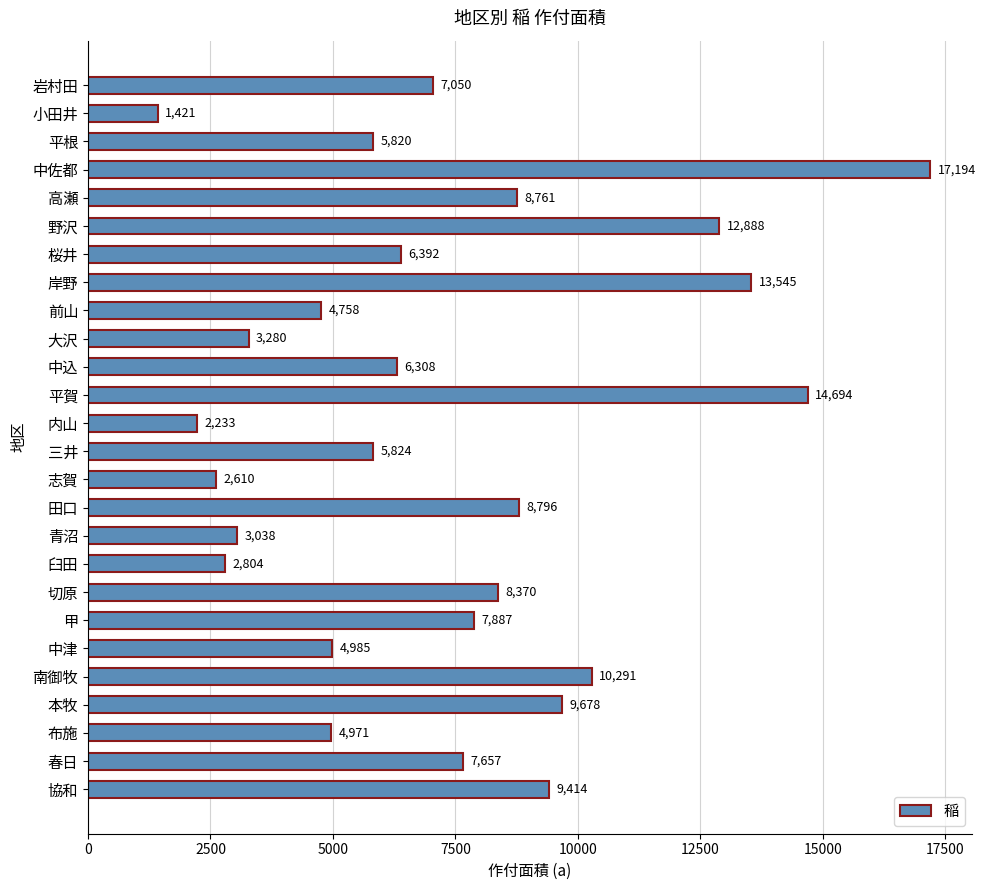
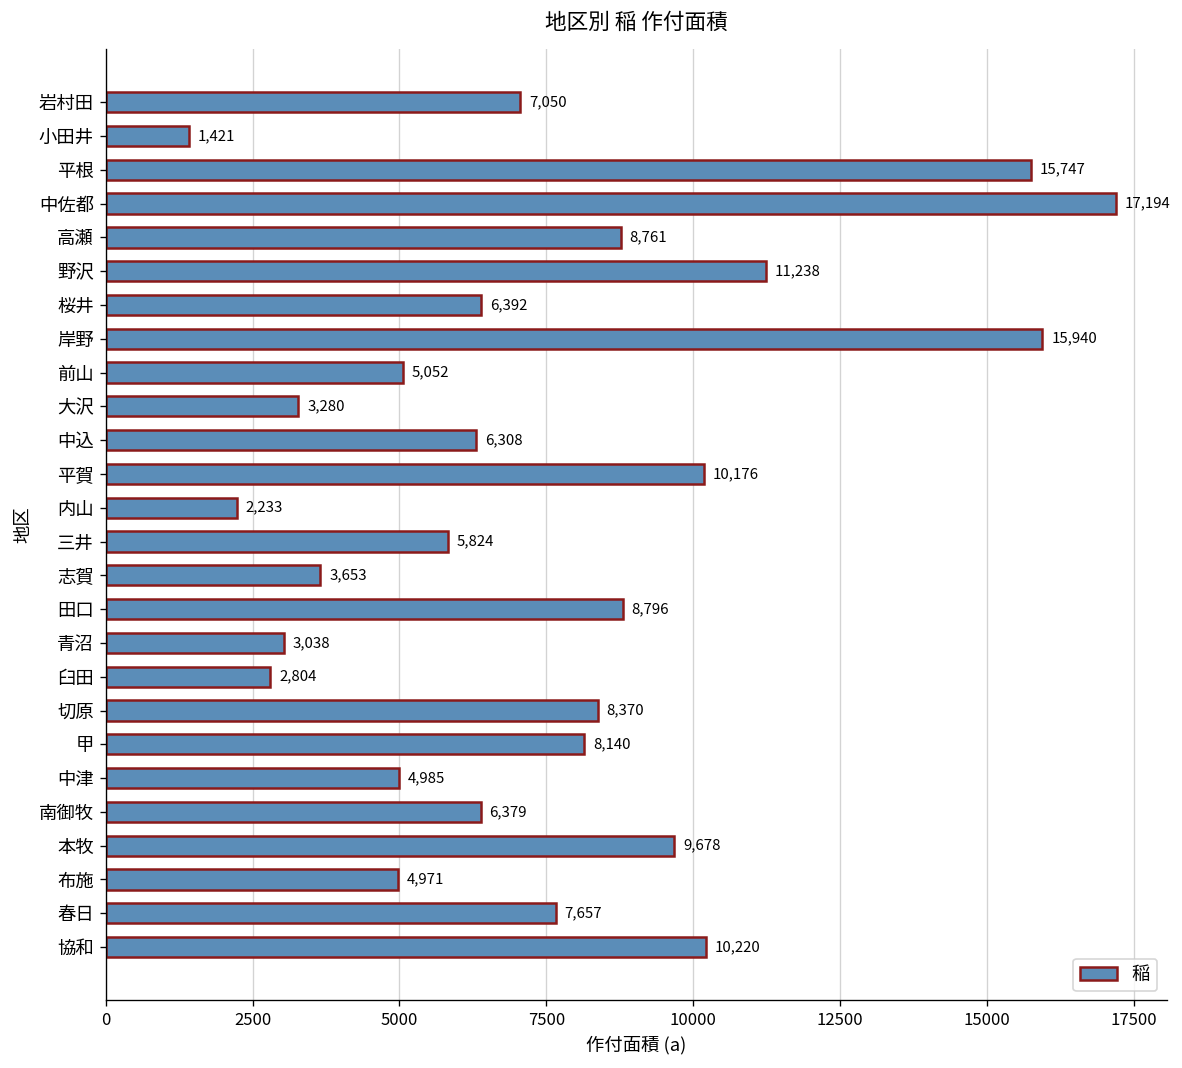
平根: 5,820 -> 15,747
野沢: 12,888 -> 11,238
岸野: 13,545 -> 15,940
前山: 4,758 -> 5,052
平賀: 14,694 -> 10,176
志賀: 2,610 -> 3,653
甲: 7,887 -> 8,140
南御牧: 10,291 -> 6,379
協和: 9,414 -> 10,220
